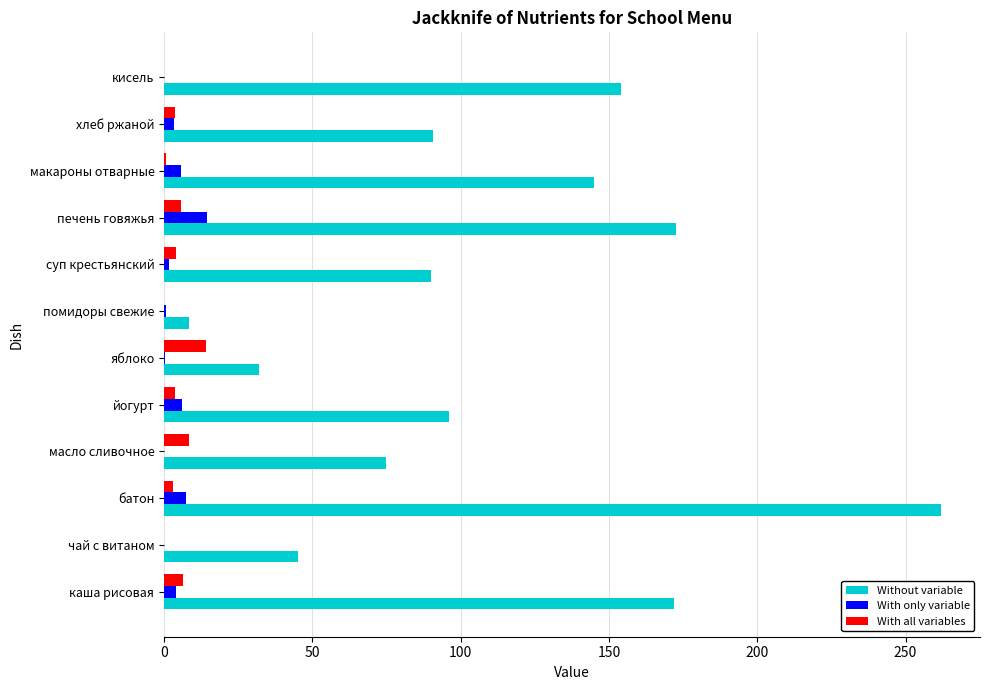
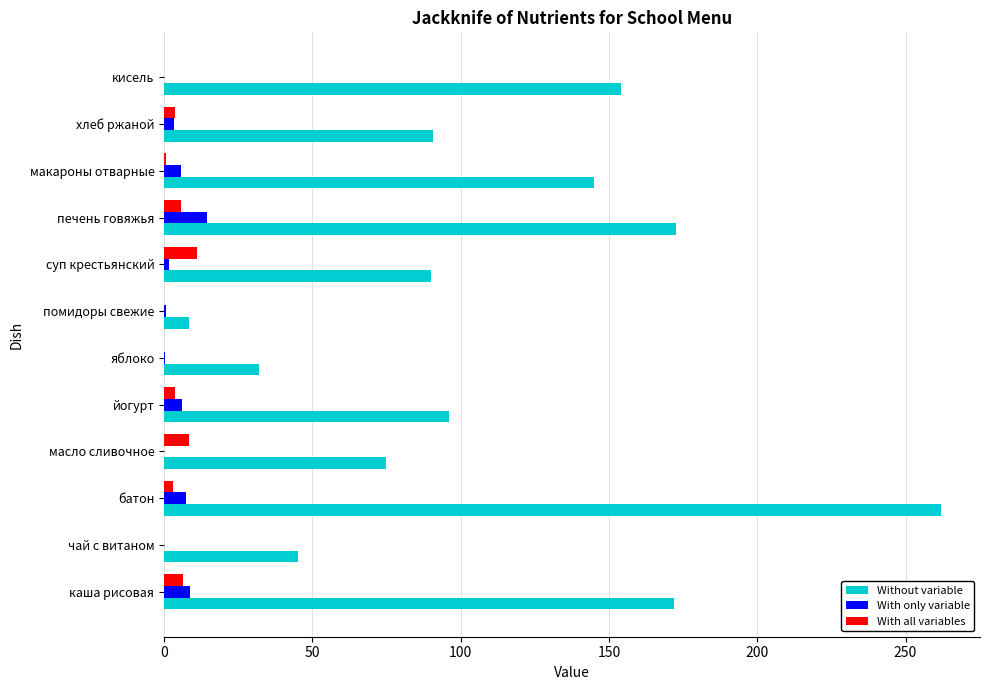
With all variables, суп крестьянский: 4 -> 11
With all variables, яблоко: 14 -> 0
With only variable, каша рисовая: 4 -> 9
